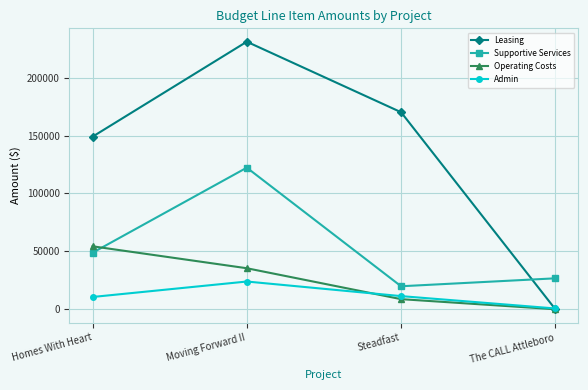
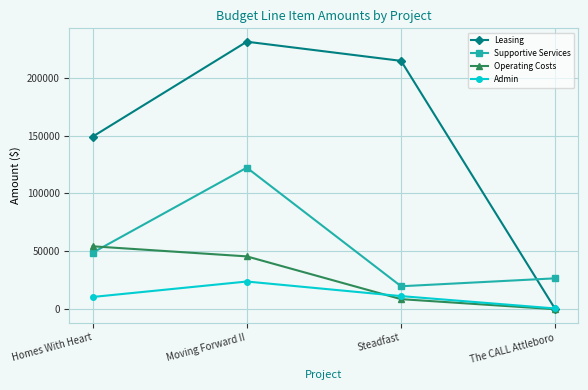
Operating Costs, Moving Forward II: 35000 -> 46000
Leasing, Steadfast: 170000 -> 215000
